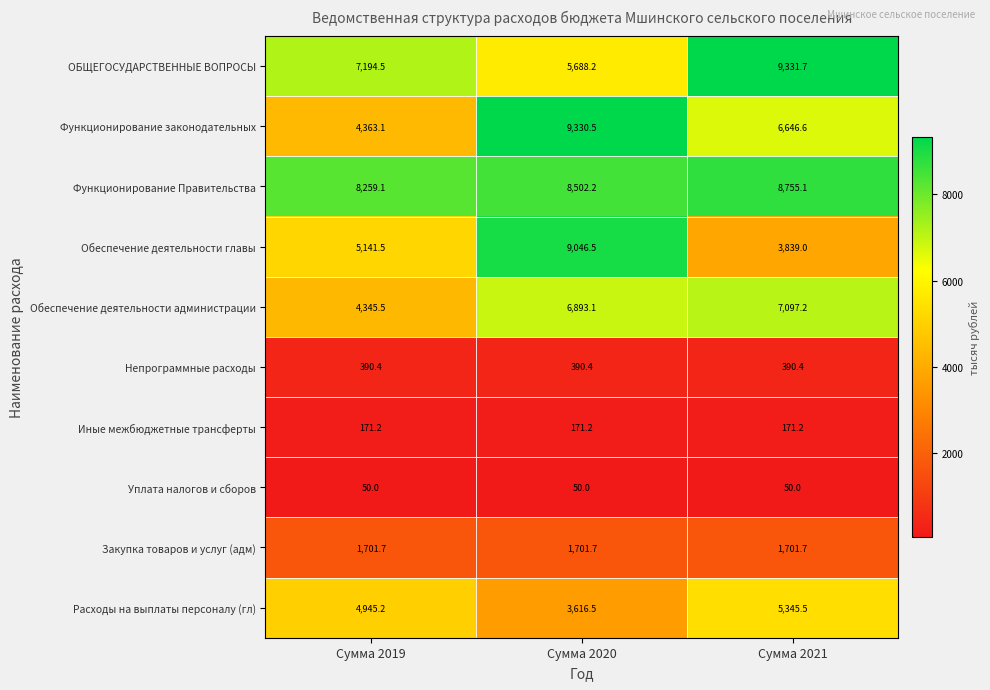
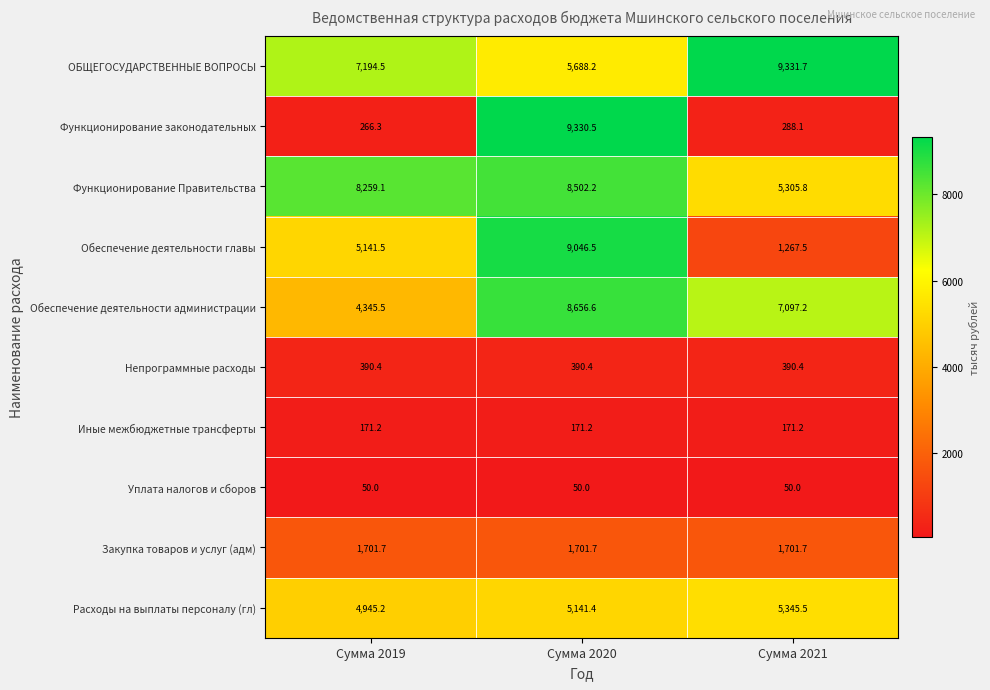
Функционирование законодательных, Сумма 2019: 4,363.1 -> 266.3
Функционирование законодательных, Сумма 2021: 6,646.6 -> 288.1
Функционирование Правительства, Сумма 2021: 8,755.1 -> 5,305.8
Обеспечение деятельности главы, Сумма 2021: 3,839.0 -> 1,267.5
Обеспечение деятельности администрации, Сумма 2020: 6,893.1 -> 8,656.6
Расходы на выплаты персоналу (гл), Сумма 2020: 3,616.5 -> 5,141.4
